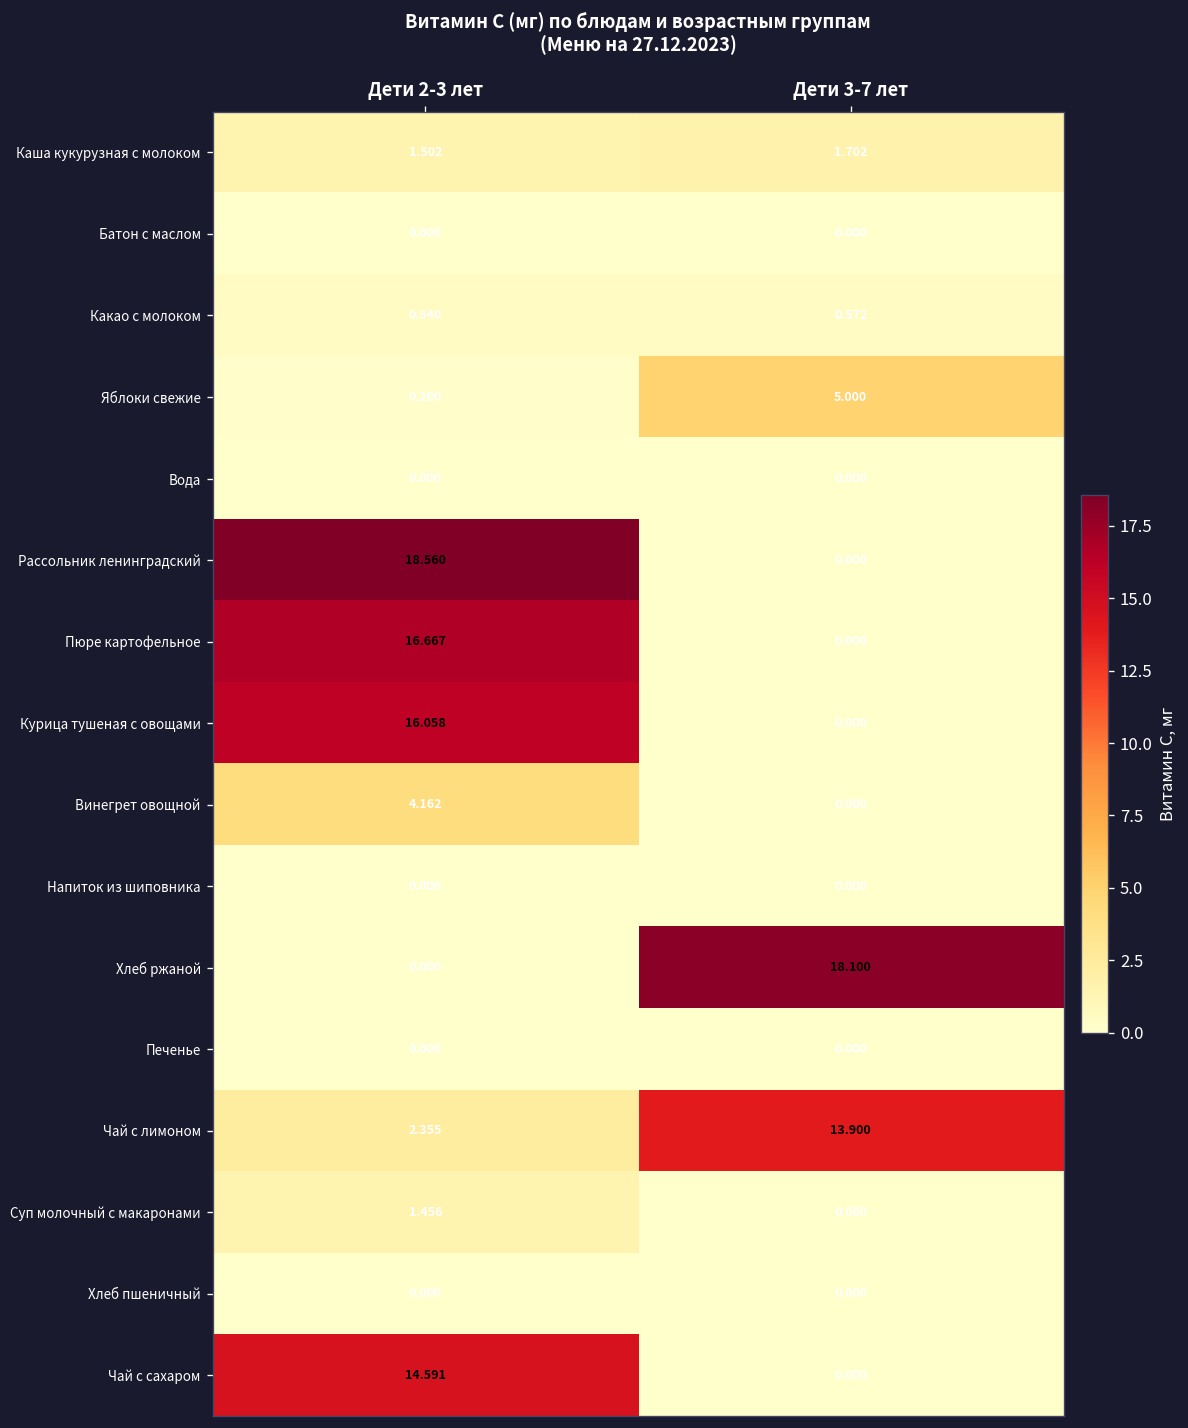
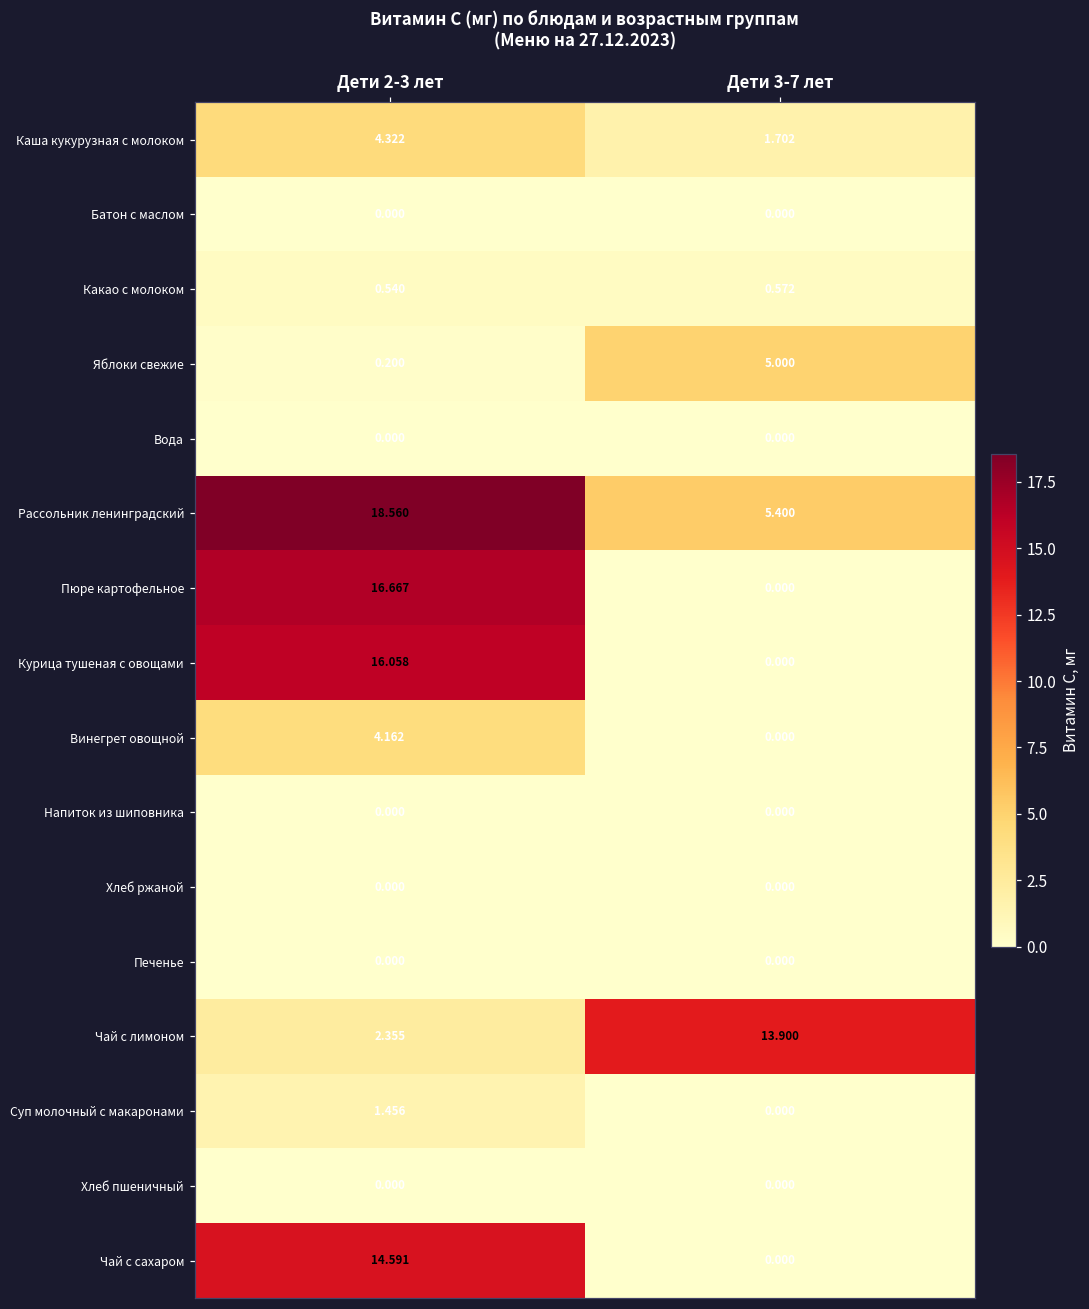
Каша кукурузная с молоком, Дети 2-3 лет: 1.502 -> 4.322
Рассольник ленинградский, Дети 3-7 лет: 0.000 -> 5.400
Хлеб ржаной, Дети 3-7 лет: 18.100 -> 0.000
